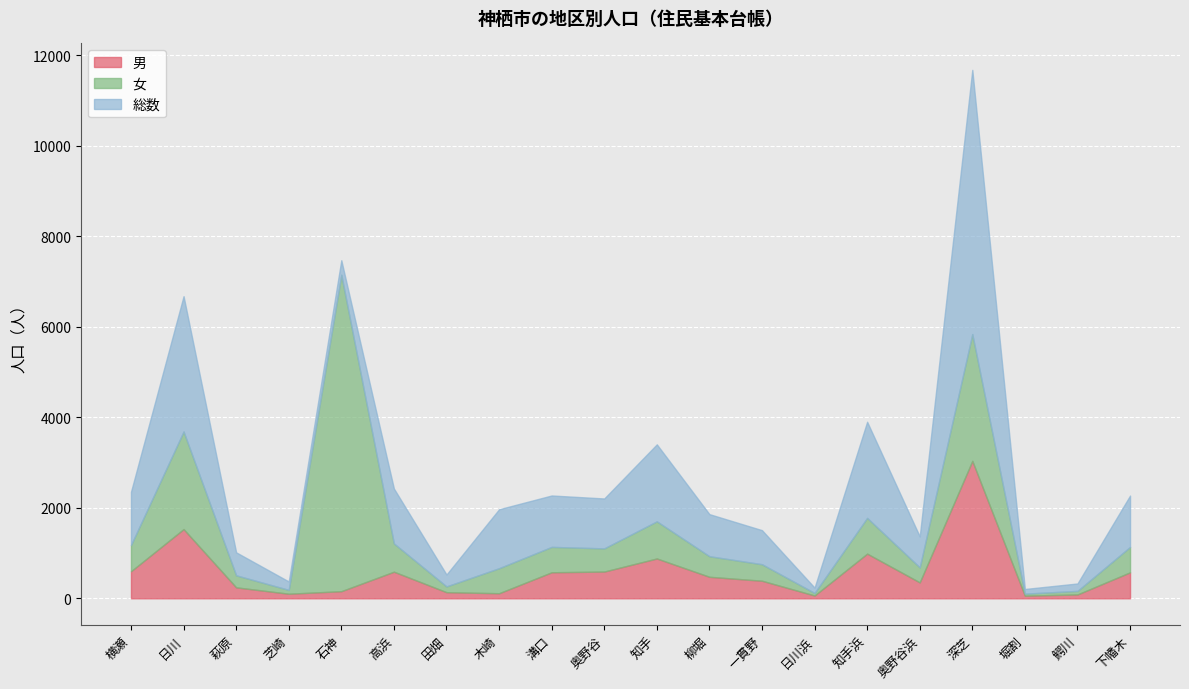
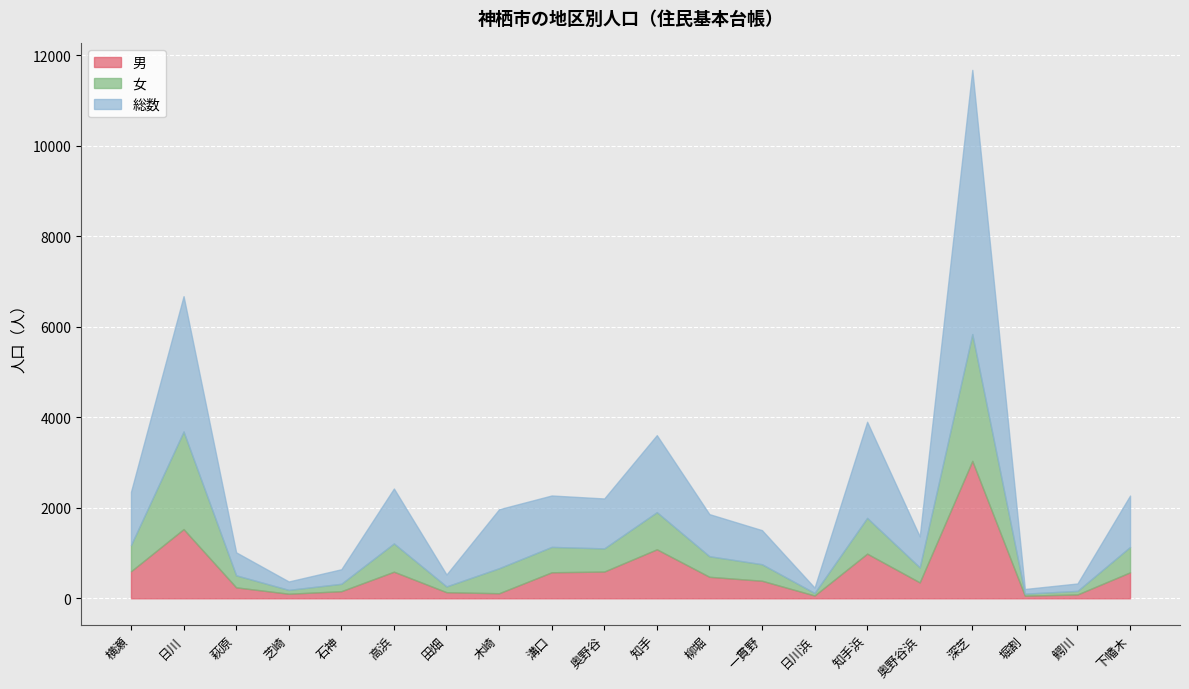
女, 石神: 7000 -> 200
男, 知手: 900 -> 1100
